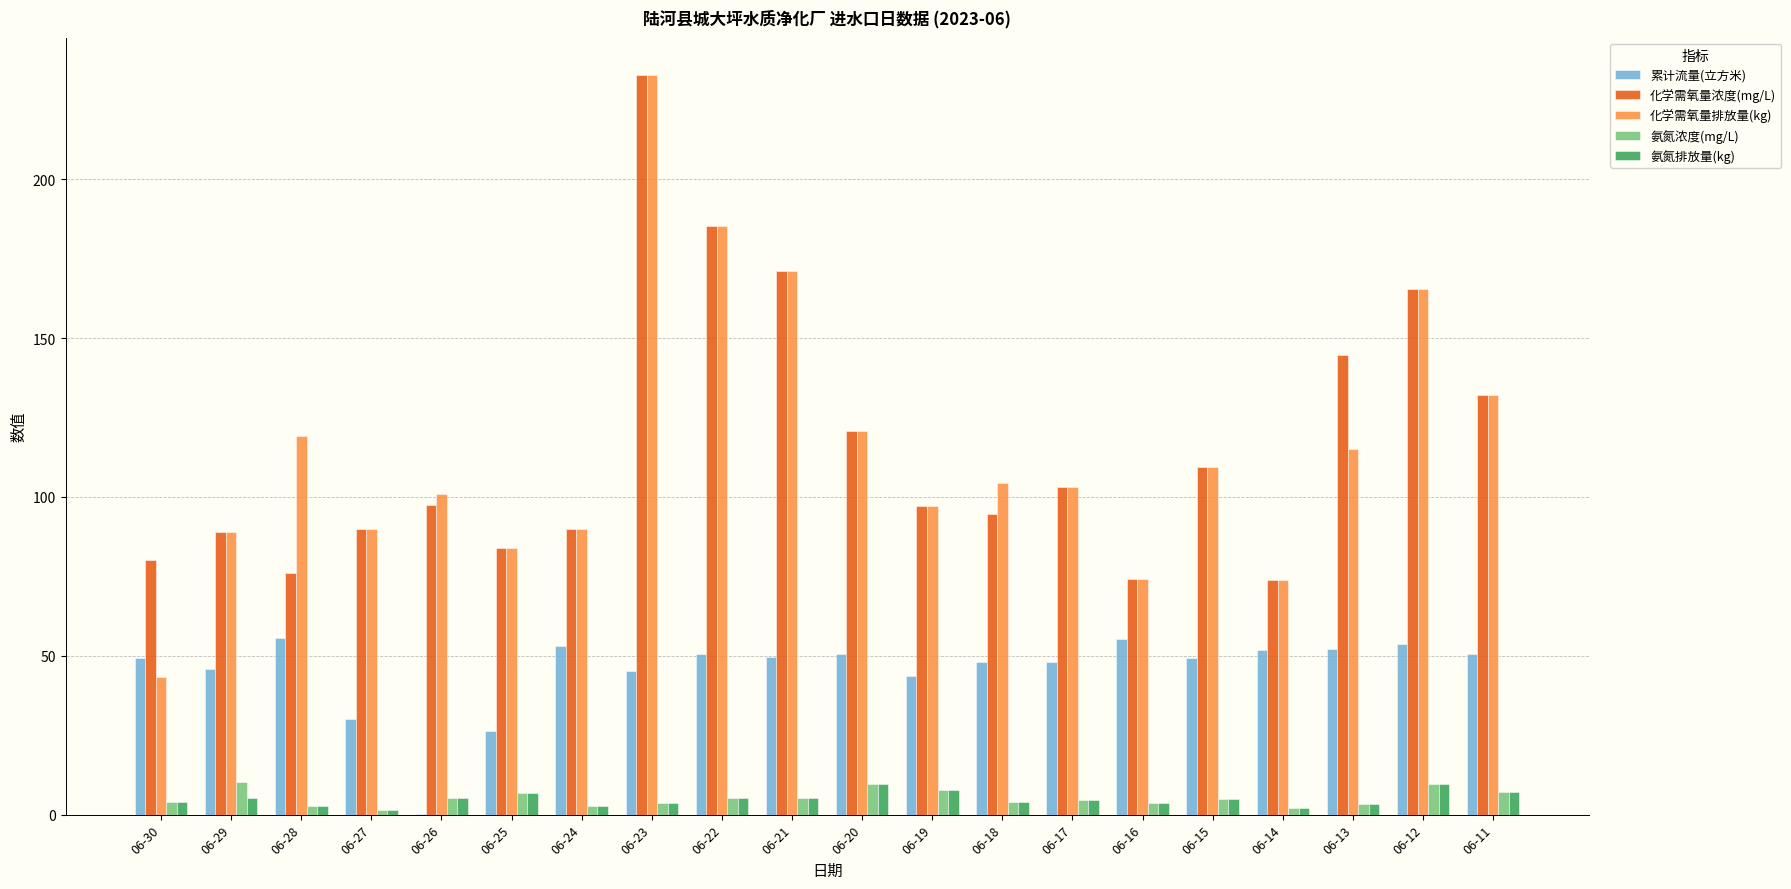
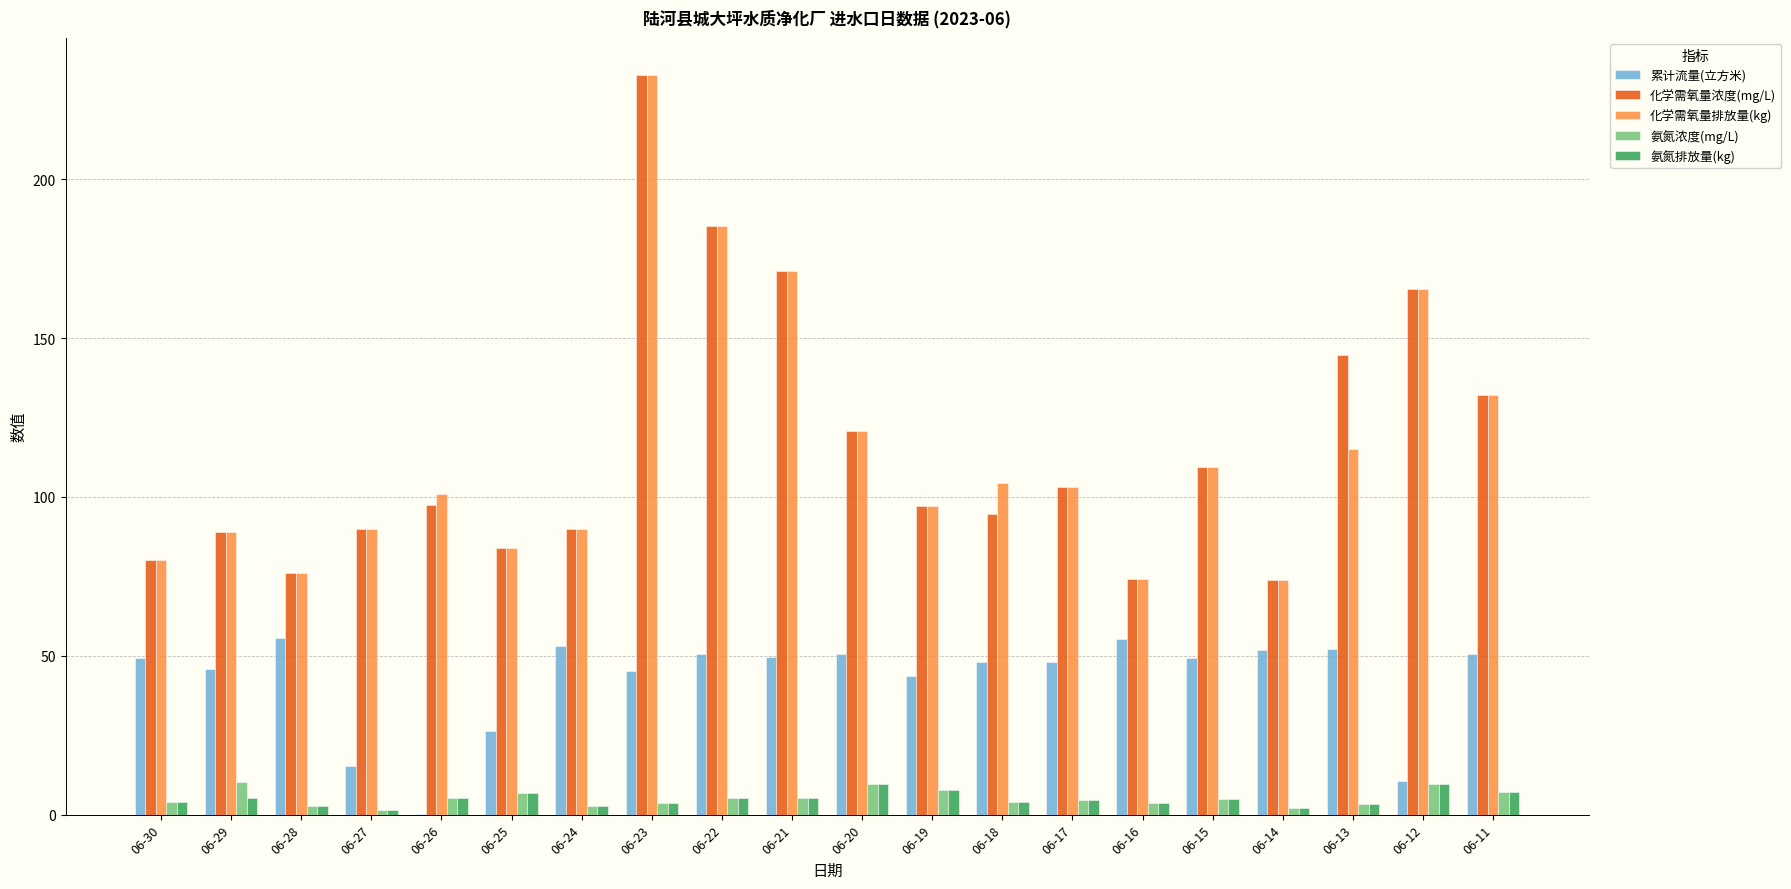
化学需氧量排放量(kg), 06-30: 43 -> 80
化学需氧量排放量(kg), 06-28: 119 -> 76
累计流量(立方米), 06-27: 30 -> 15
累计流量(立方米), 06-12: 54 -> 11
